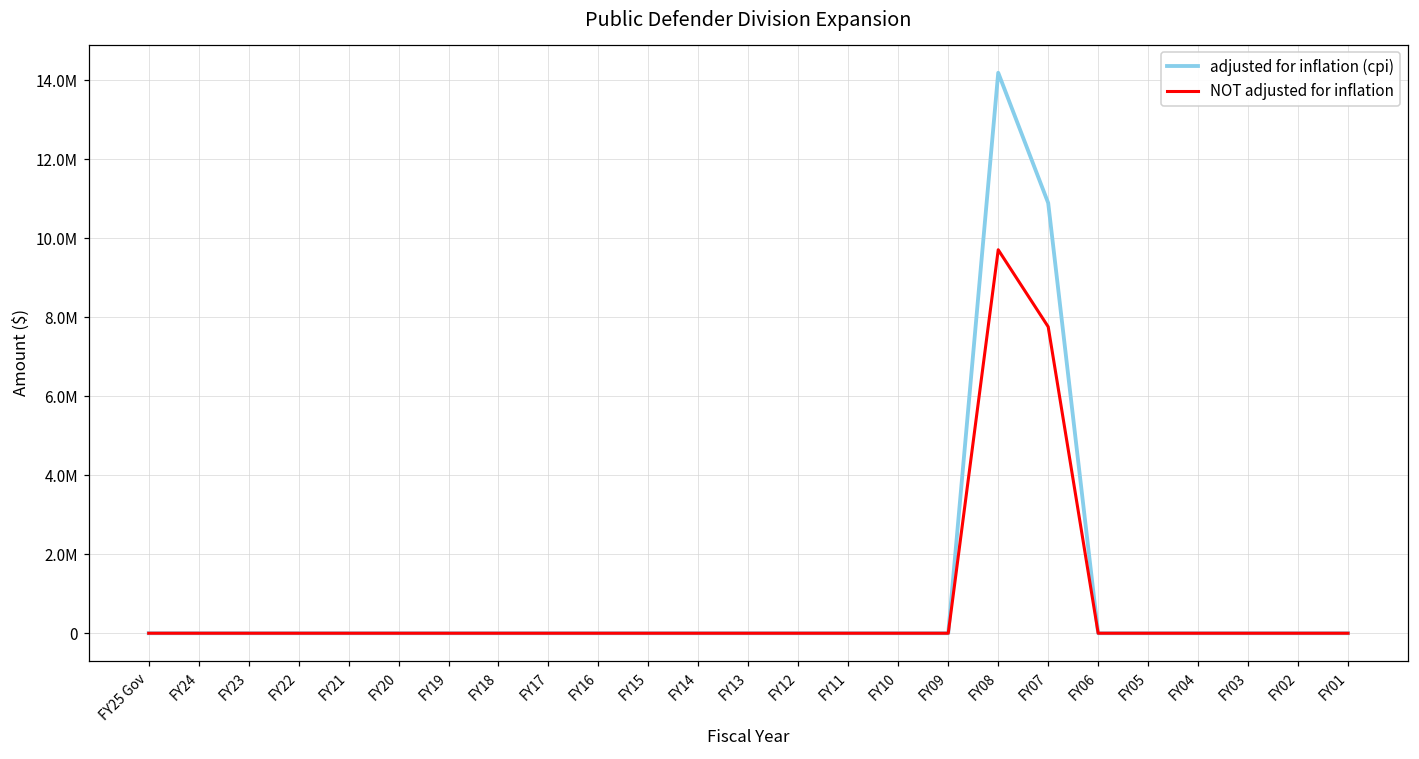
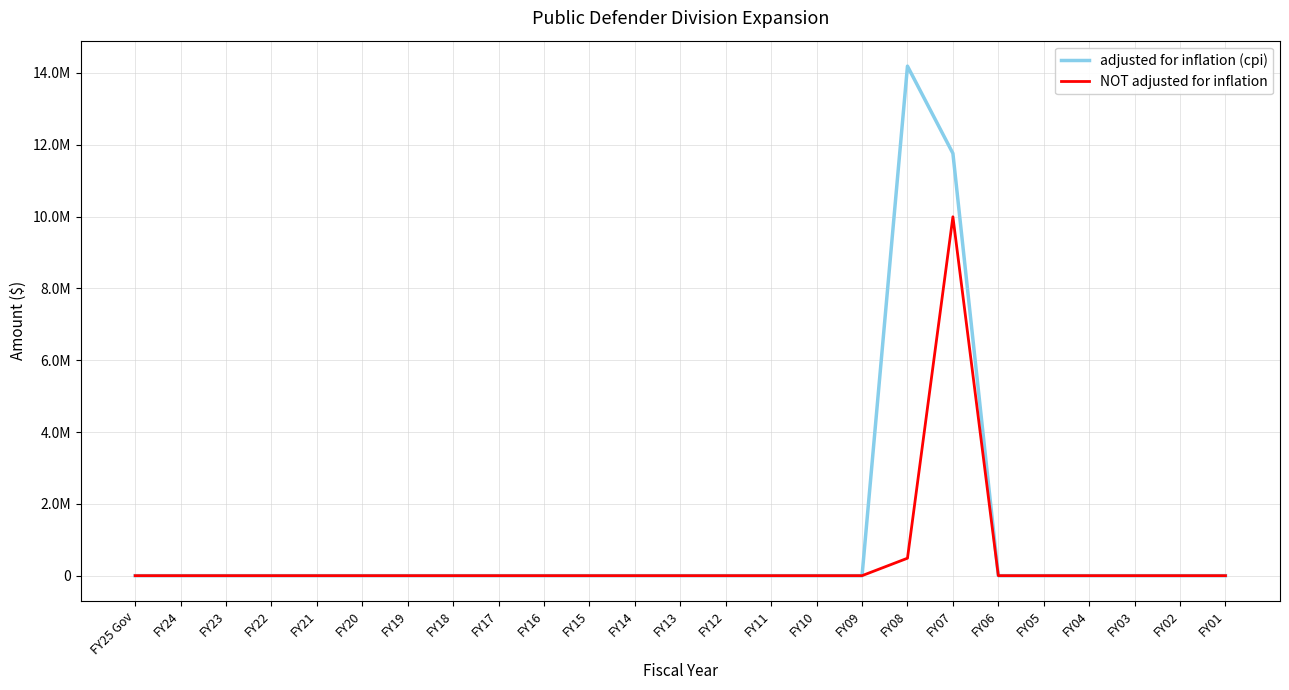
NOT adjusted for inflation, FY08: 9700000 -> 500000
adjusted for inflation (cpi), FY07: 10900000 -> 11800000
NOT adjusted for inflation, FY07: 7800000 -> 10000000
